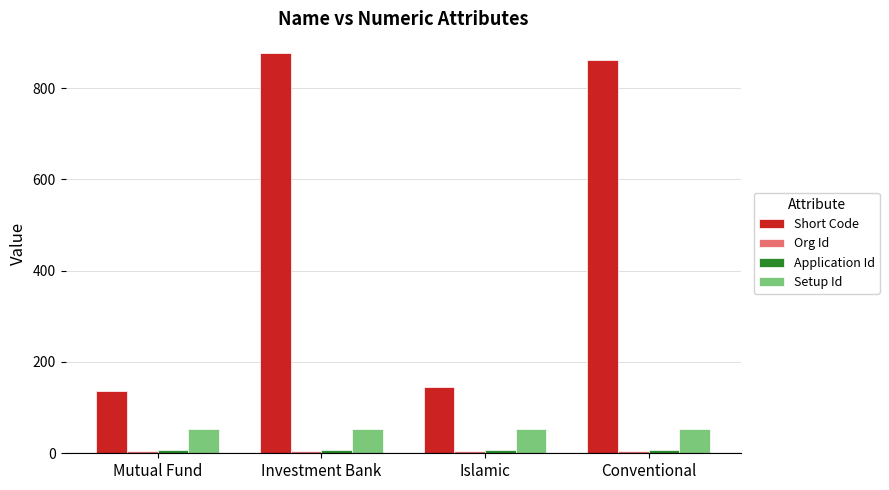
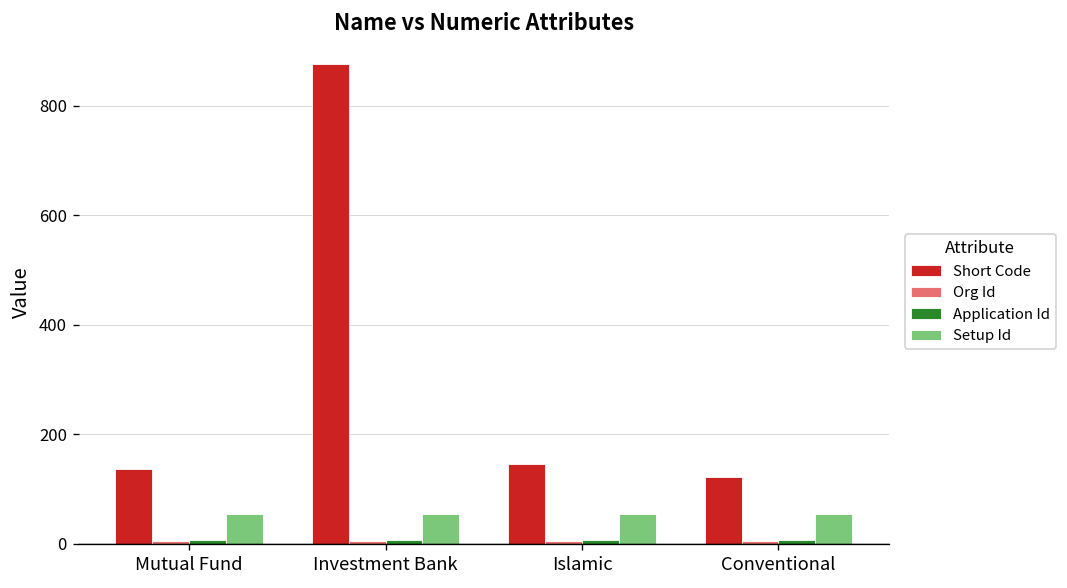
Short Code, Conventional: 860 -> 120
